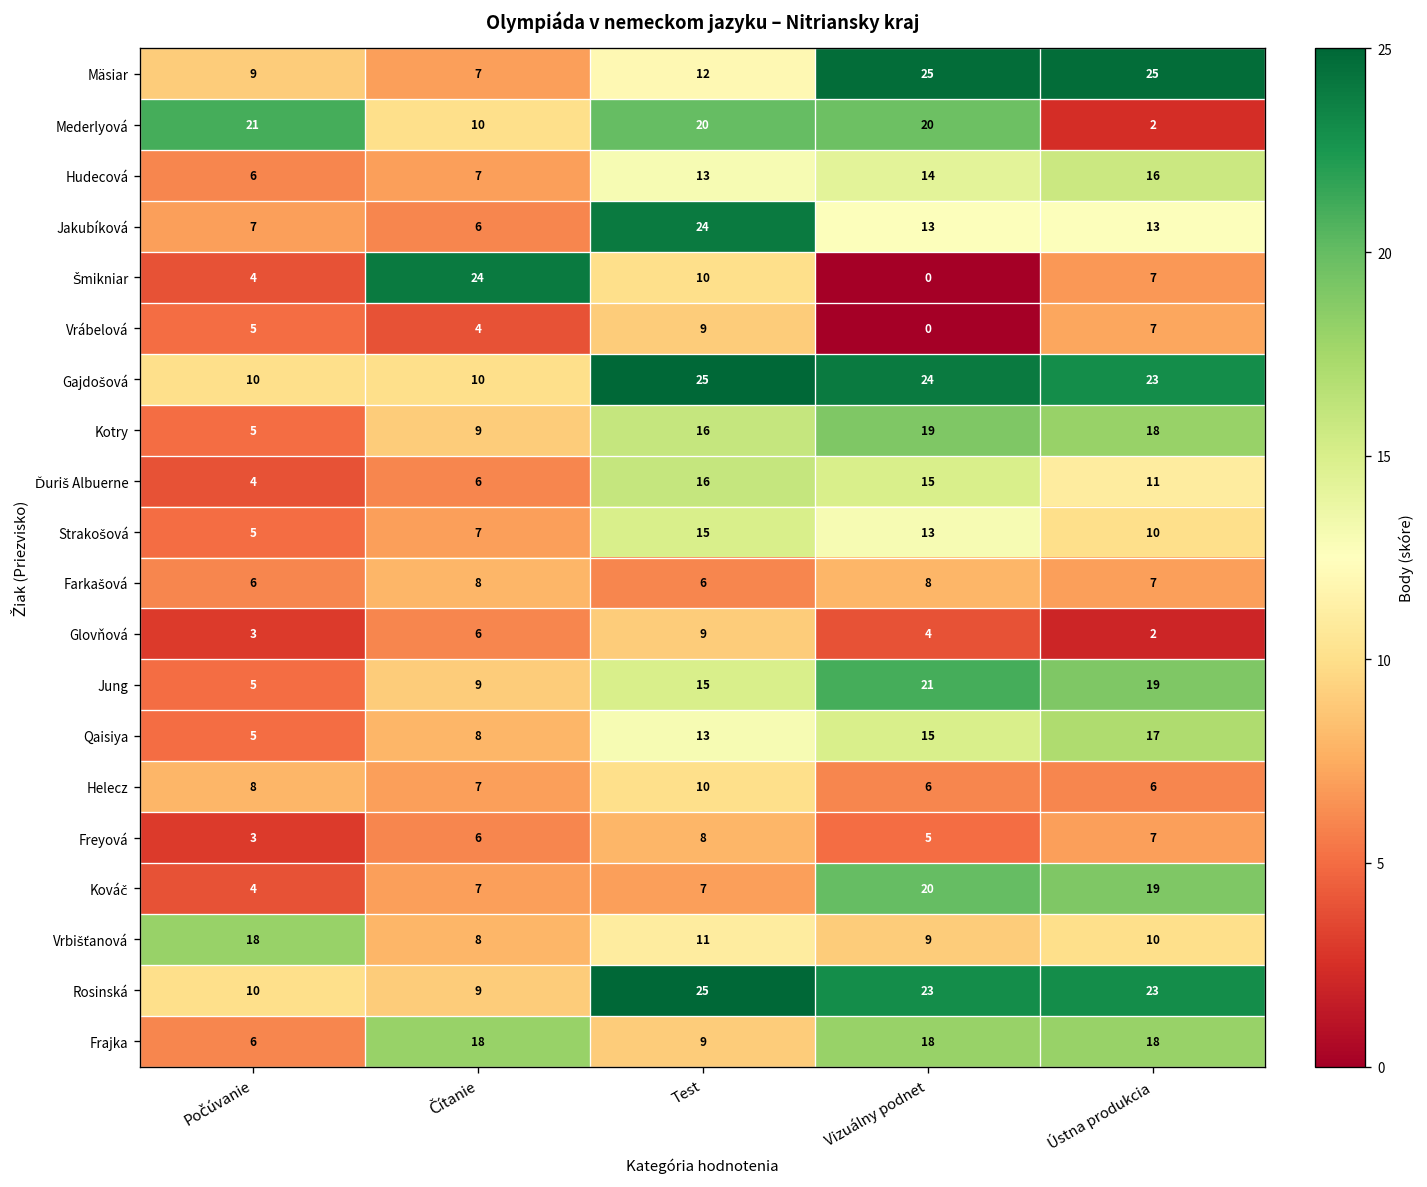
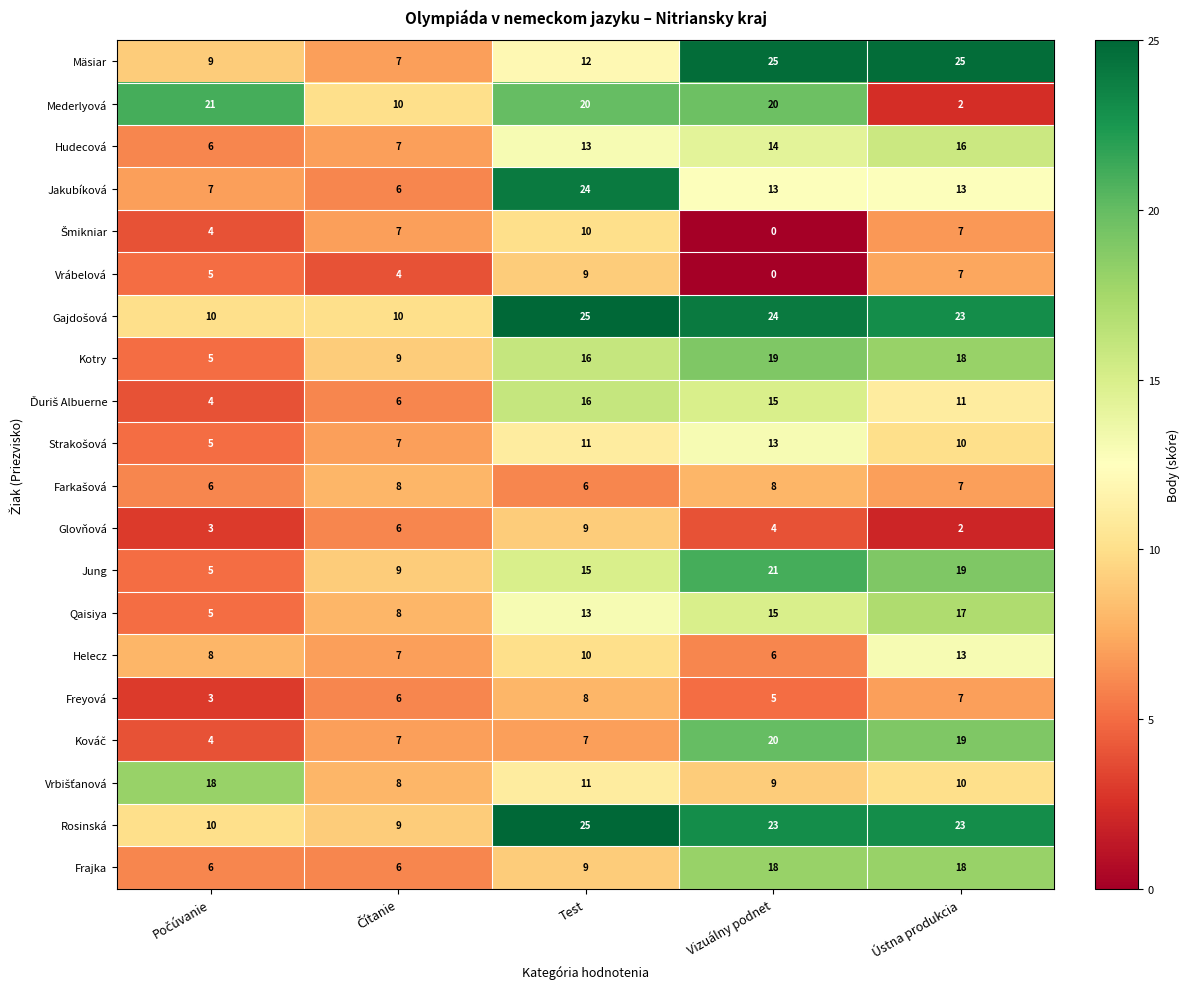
Šmikniar, Čítanie: 24 -> 7
Strakošová, Test: 15 -> 11
Helecz, Ústna produkcia: 6 -> 13
Frajka, Čítanie: 18 -> 6
